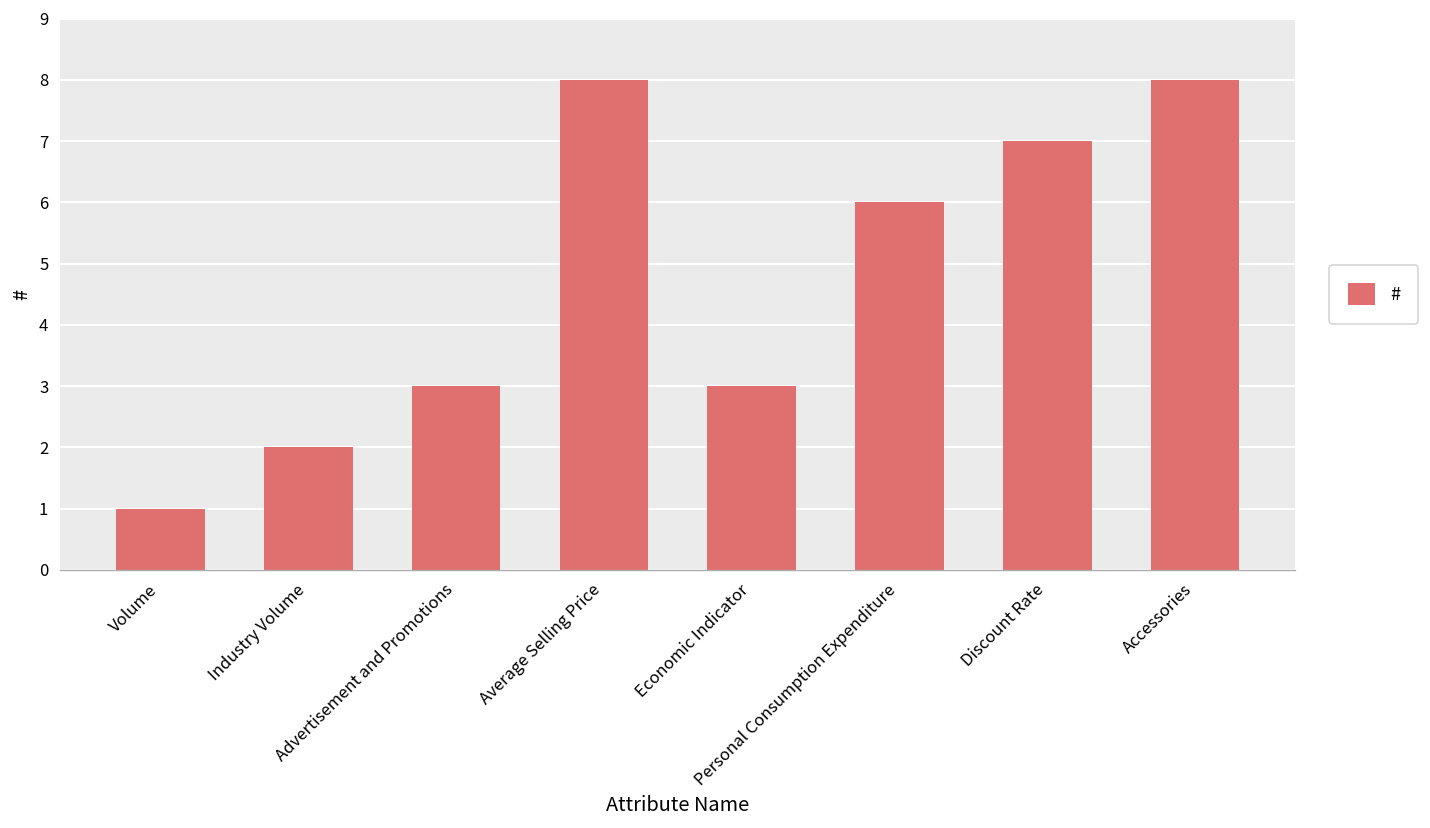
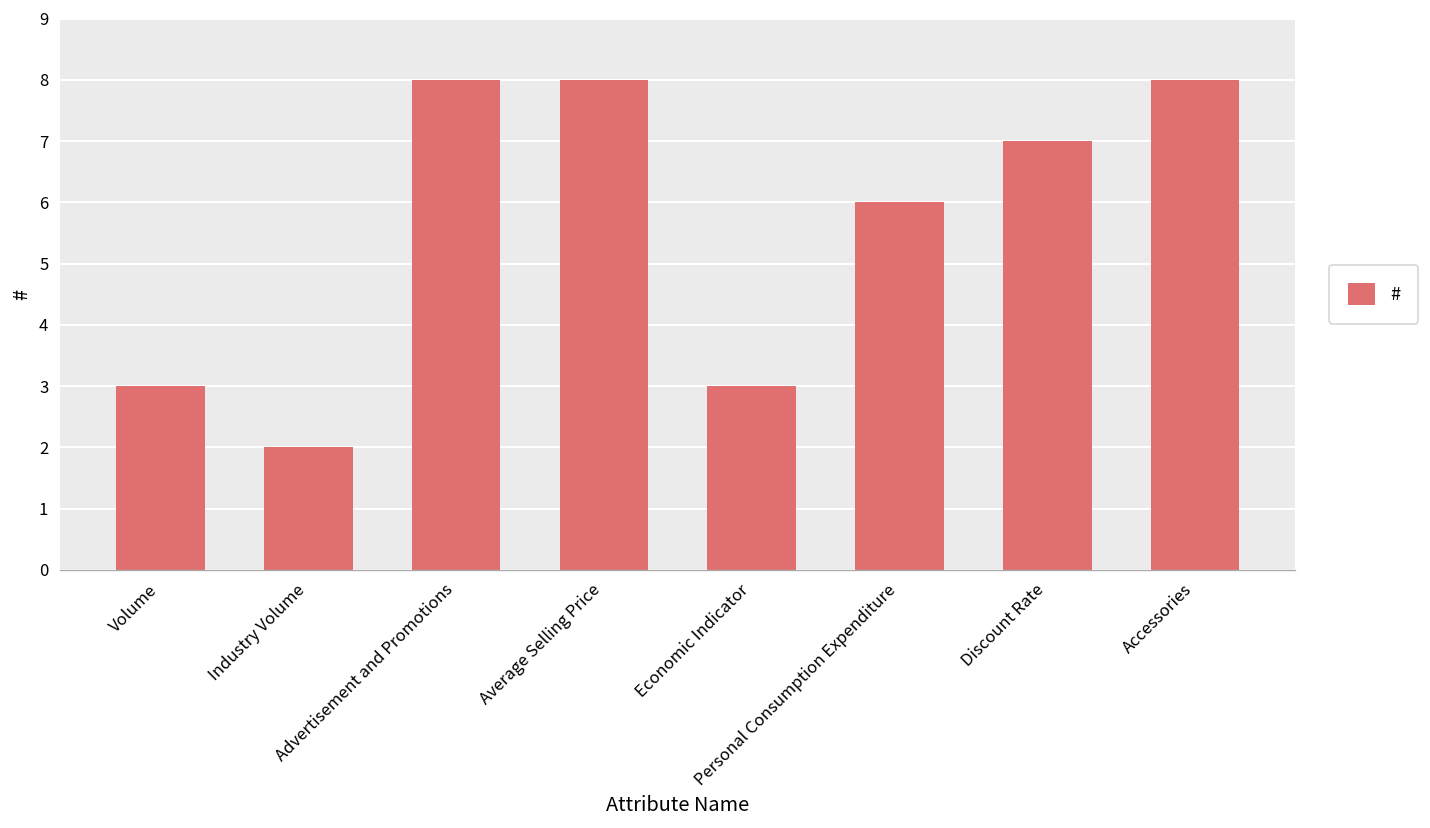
Volume: 1 -> 3
Advertisement and Promotions: 3 -> 8
